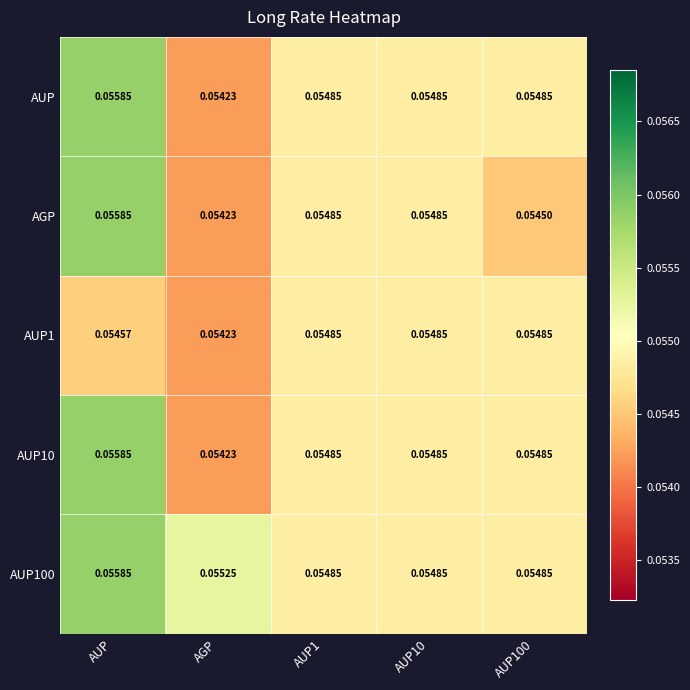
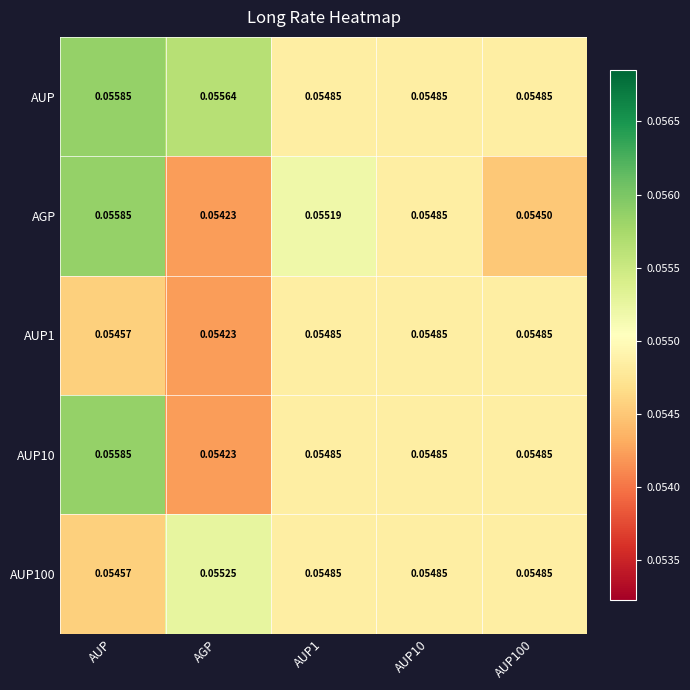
AUP, AGP: 0.05423 -> 0.05564
AGP, AUP1: 0.05485 -> 0.05519
AUP100, AUP: 0.05585 -> 0.05457
